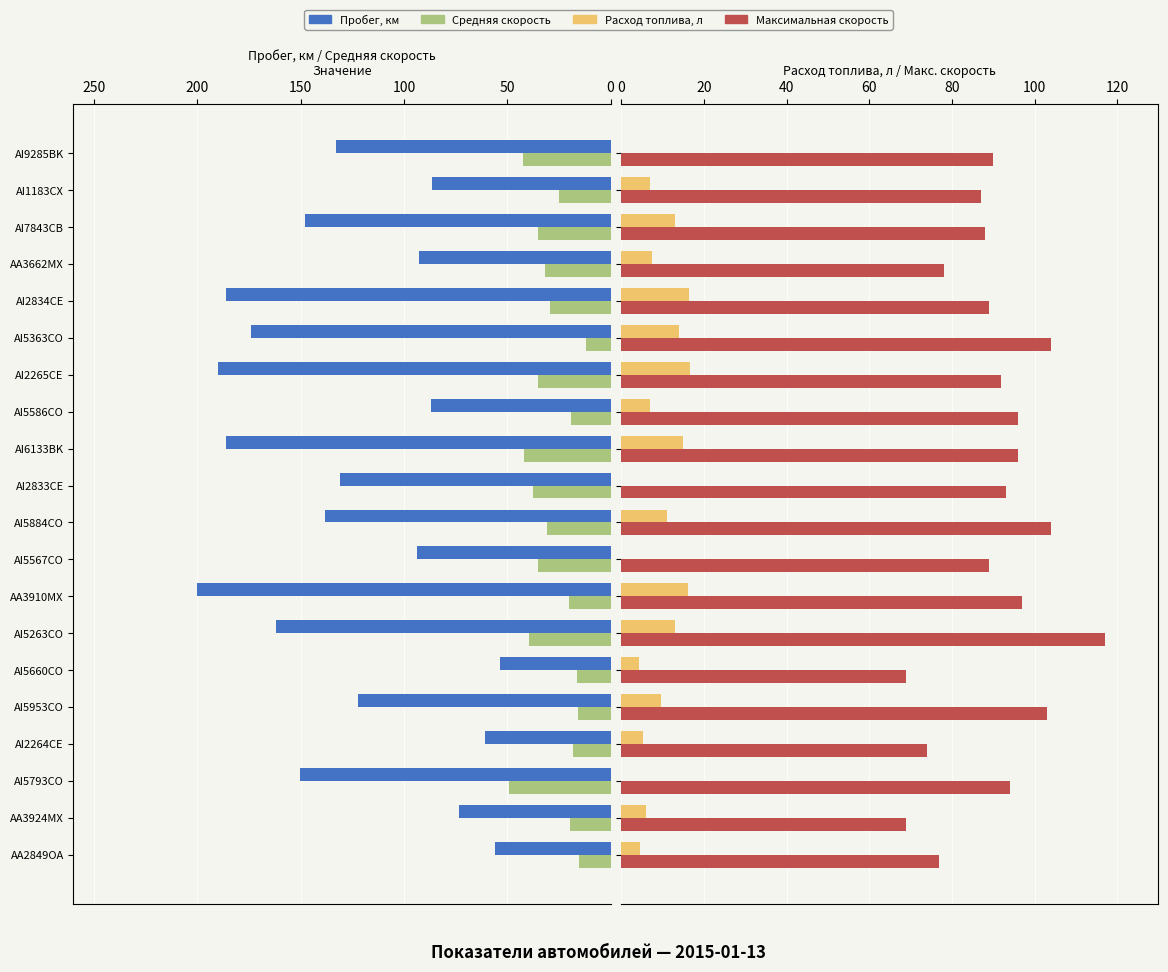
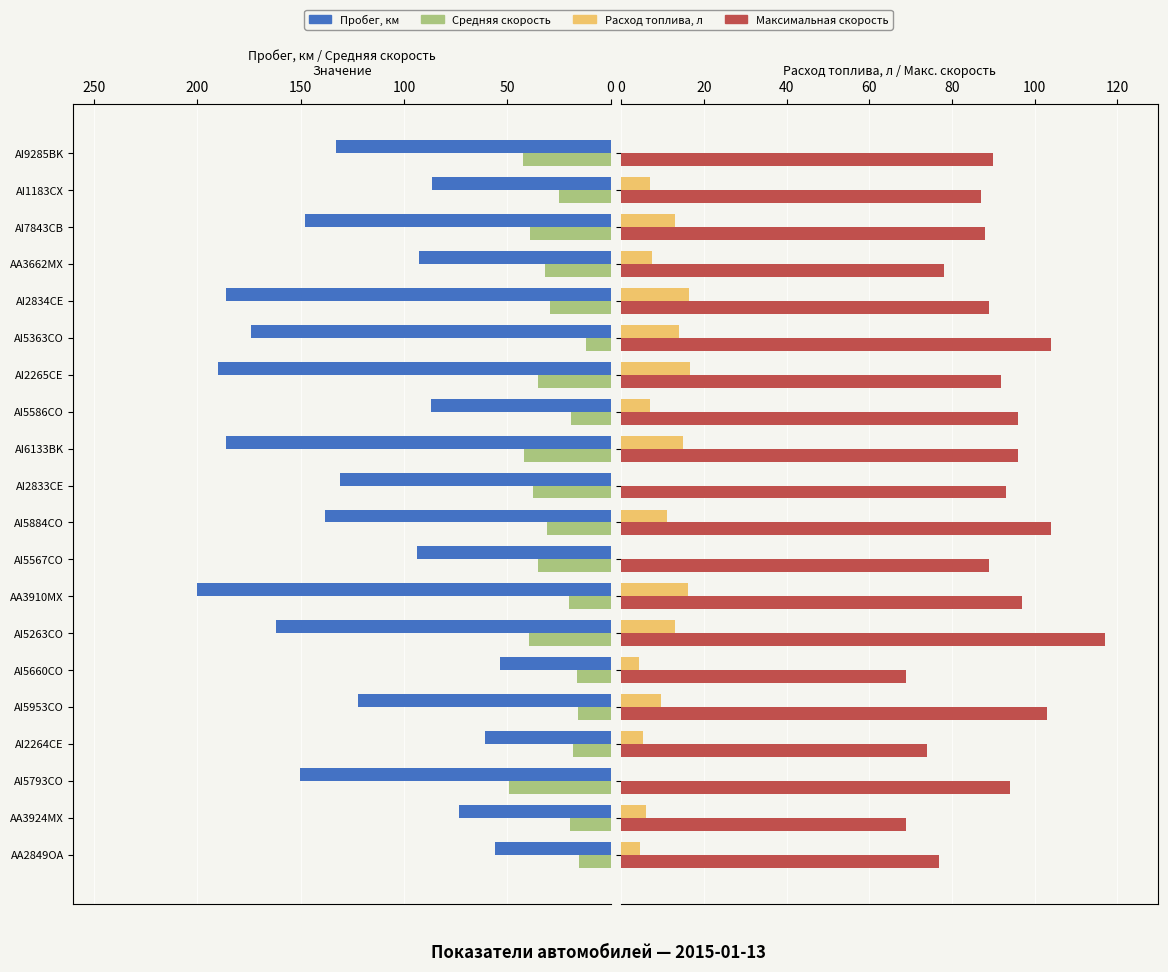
Пробег, км / Средняя скорость, Средняя скорость, AI7843CB: 35 -> 39
